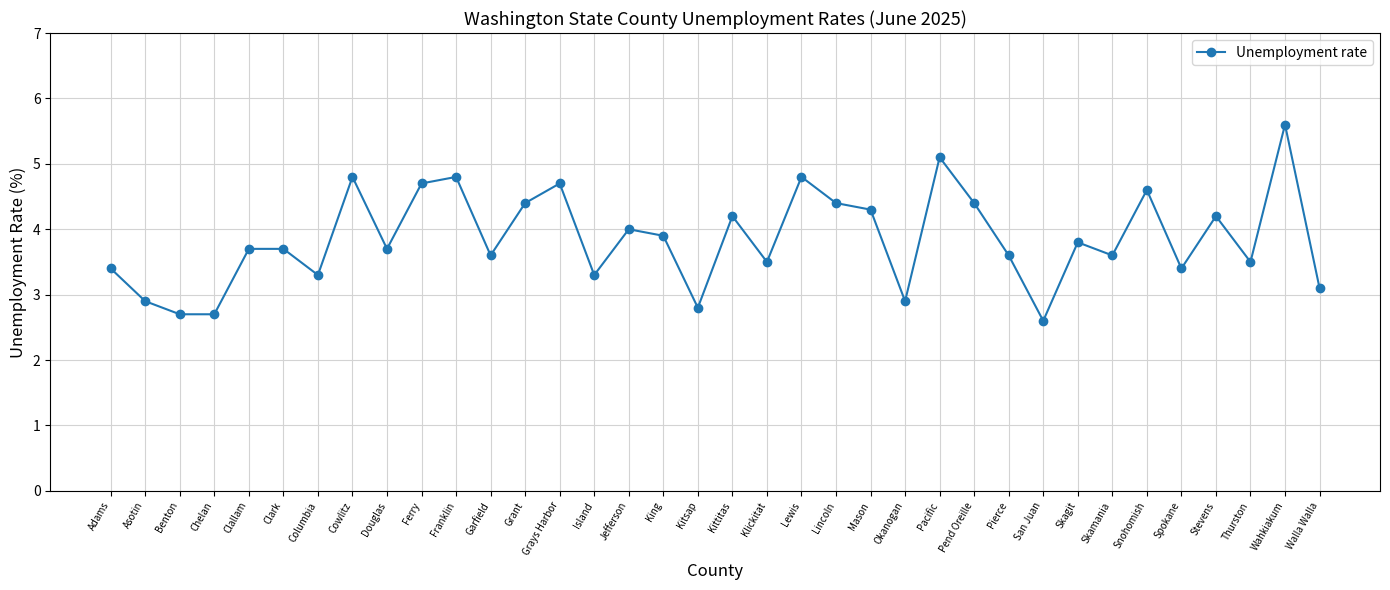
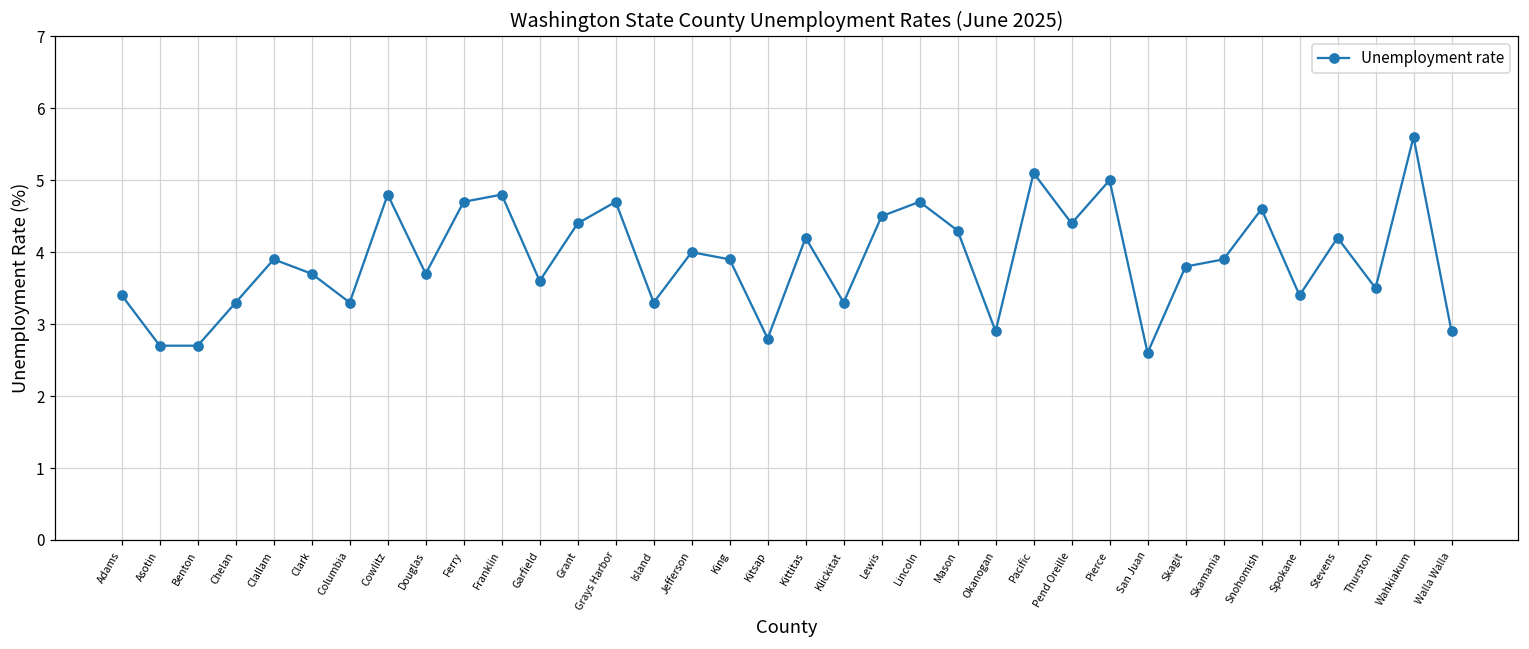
Asotin: 2.9 -> 2.7
Chelan: 2.7 -> 3.3
Clallam: 3.7 -> 3.9
Klickitat: 3.5 -> 3.3
Lewis: 4.8 -> 4.5
Lincoln: 4.4 -> 4.7
Pierce: 3.6 -> 5.0
Skamania: 3.6 -> 3.9
Walla Walla: 3.1 -> 2.9
